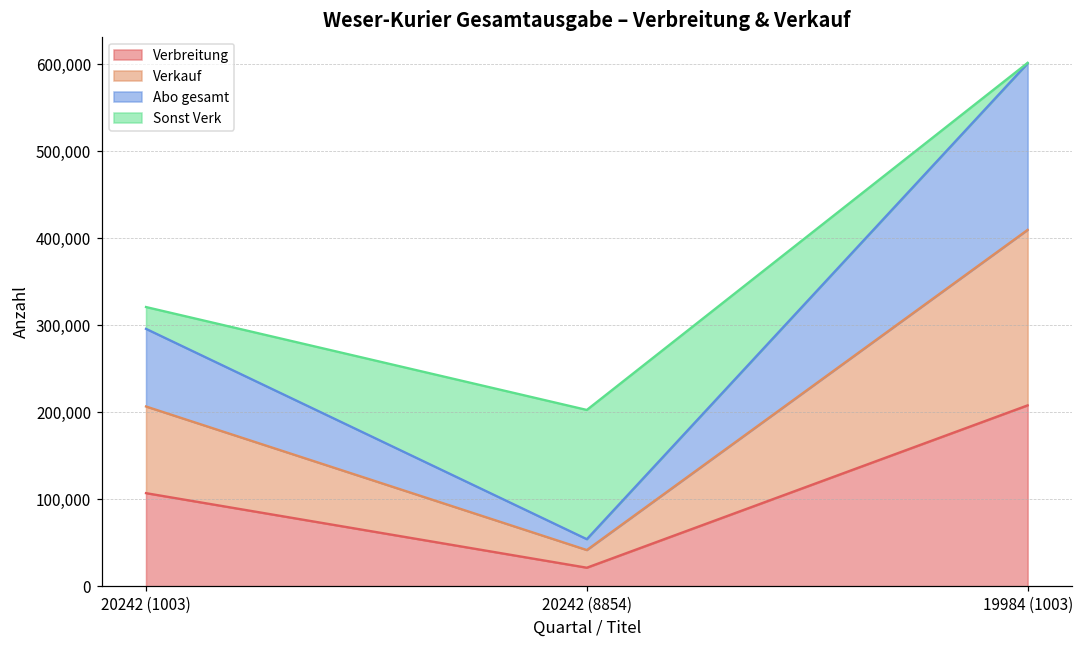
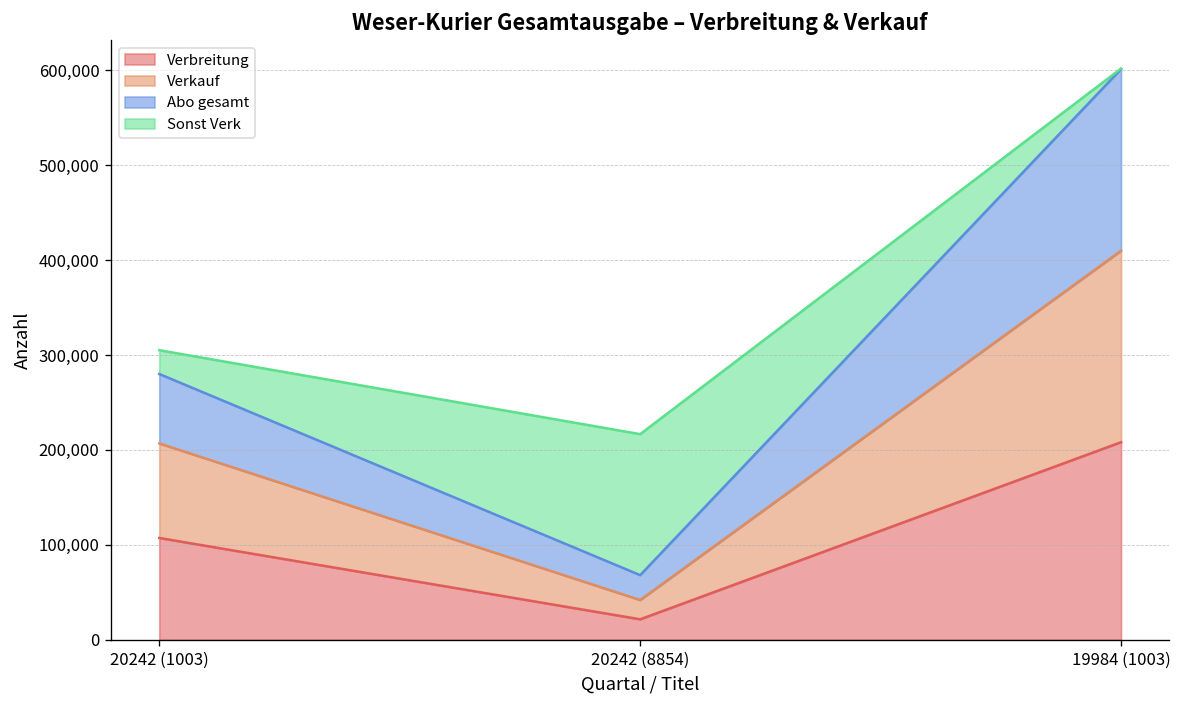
Abo gesamt, 20242 (1003): 90,000 -> 70,000
Abo gesamt, 20242 (8854): 10,000 -> 30,000
